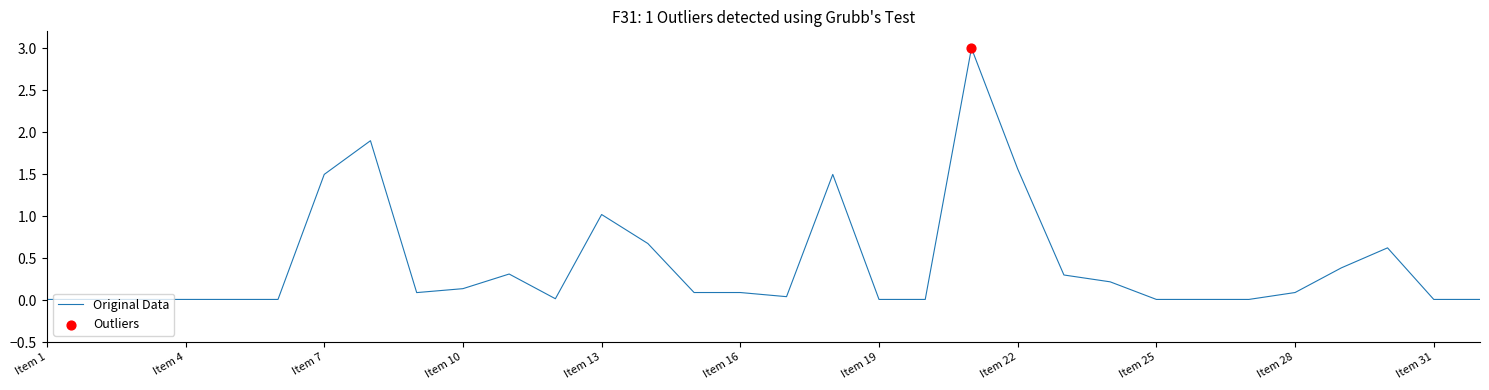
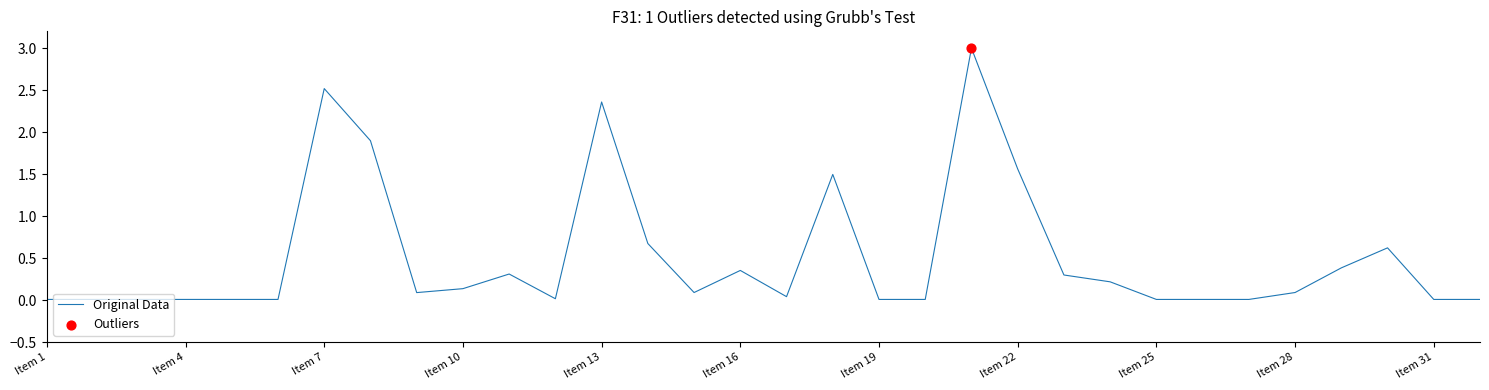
Original Data, Item 7: 1.5 -> 2.5
Original Data, Item 13: 1.0 -> 2.4
Original Data, Item 16: 0.1 -> 0.4
